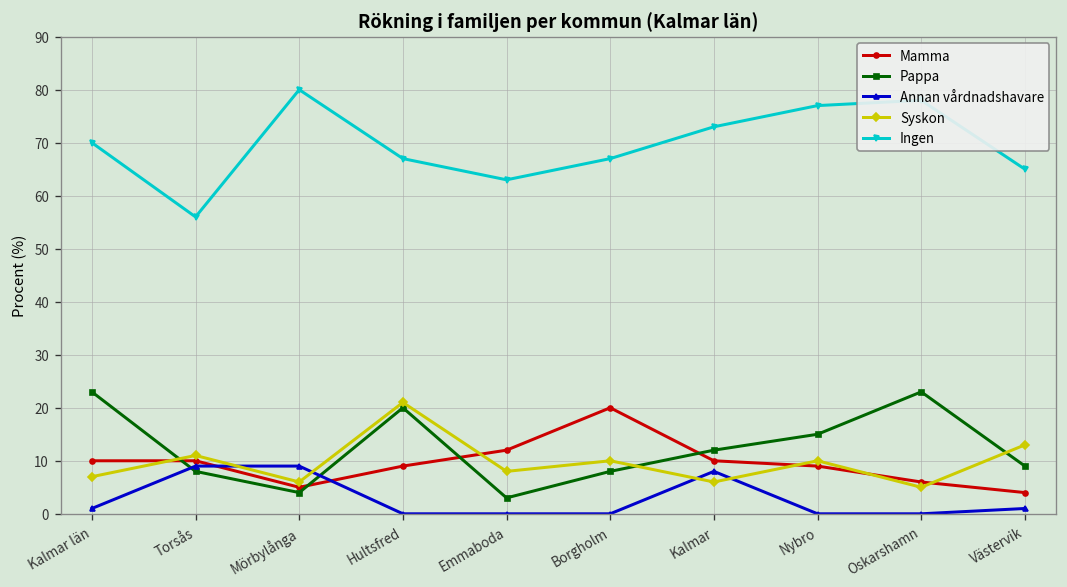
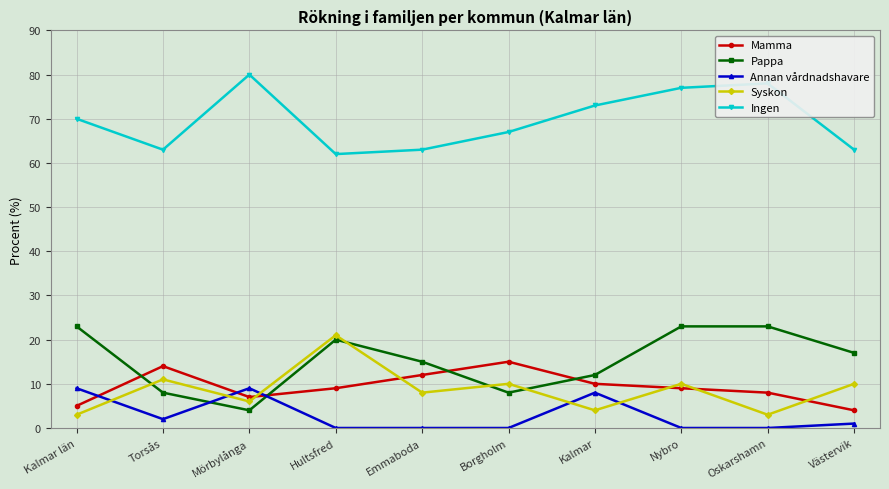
Mamma, Kalmar län: 10 -> 5
Annan vårdnadshavare, Kalmar län: 1 -> 9
Syskon, Kalmar län: 7 -> 3
Mamma, Torsås: 10 -> 14
Annan vårdnadshavare, Torsås: 9 -> 2
Ingen, Torsås: 56 -> 63
Mamma, Mörbylånga: 5 -> 7
Ingen, Hultsfred: 67 -> 62
Pappa, Emmaboda: 3 -> 15
Mamma, Borgholm: 20 -> 15
Syskon, Kalmar: 6 -> 4
Pappa, Nybro: 15 -> 23
Mamma, Oskarshamn: 6 -> 8
Syskon, Oskarshamn: 5 -> 3
Pappa, Västervik: 9 -> 17
Syskon, Västervik: 13 -> 10
Ingen, Västervik: 65 -> 63
